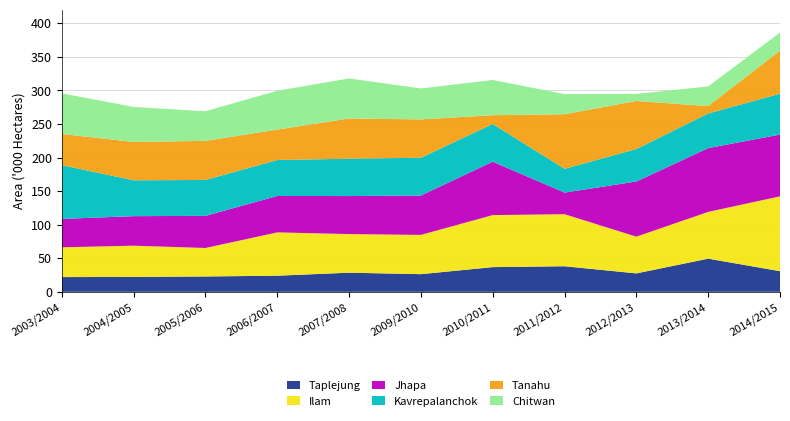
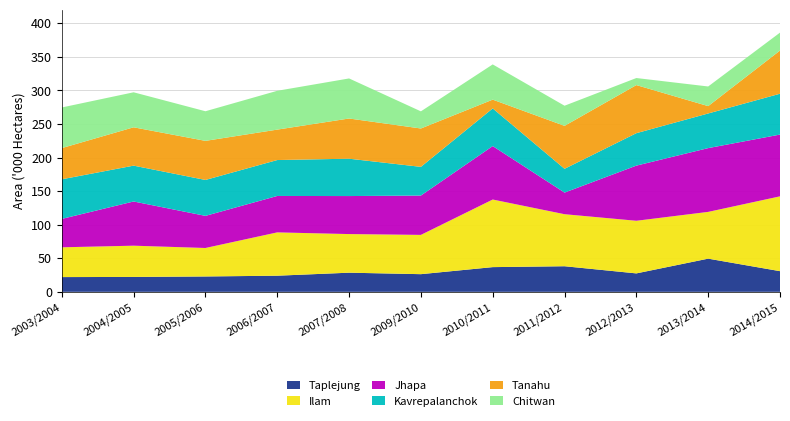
Kavrepalanchok, 2003/2004: 80 -> 60
Jhapa, 2004/2005: 40 -> 70
Kavrepalanchok, 2009/2010: 60 -> 40
Chitwan, 2009/2010: 50 -> 30
Ilam, 2010/2011: 80 -> 100
Tanahu, 2011/2012: 80 -> 60
Ilam, 2012/2013: 50 -> 80
